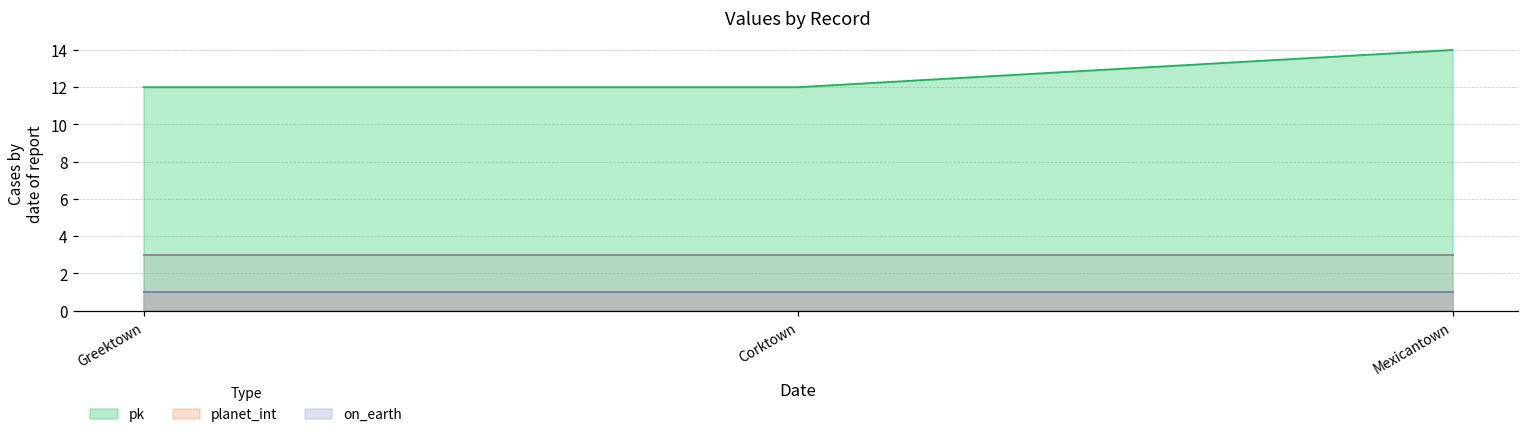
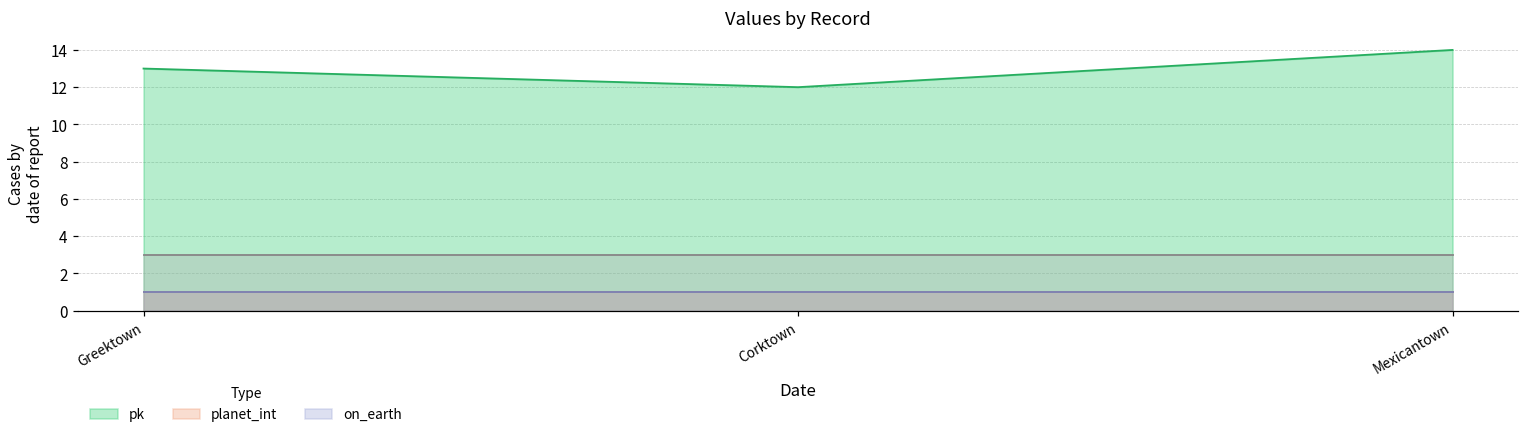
pk, Greektown: 12 -> 13
